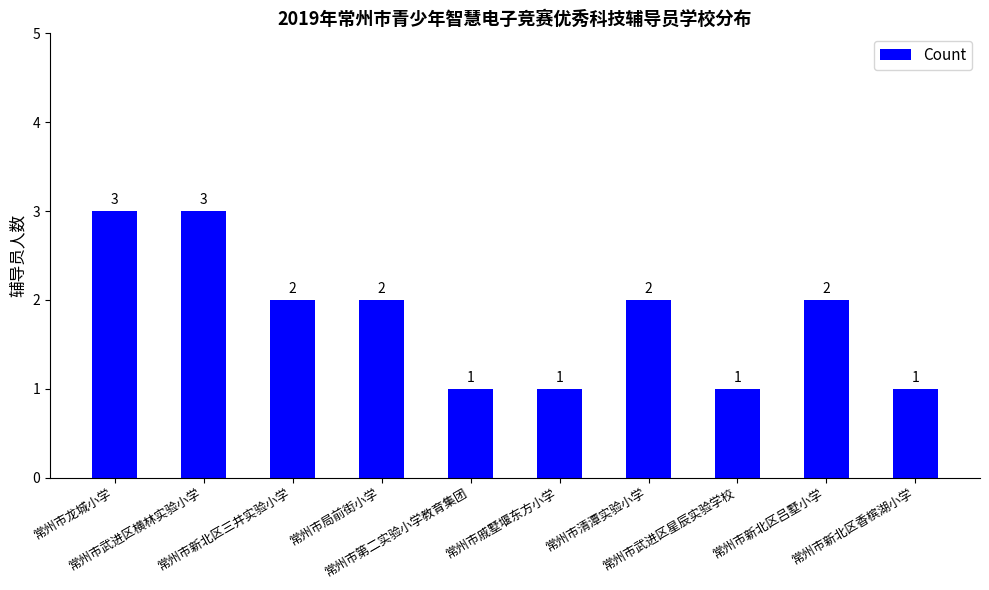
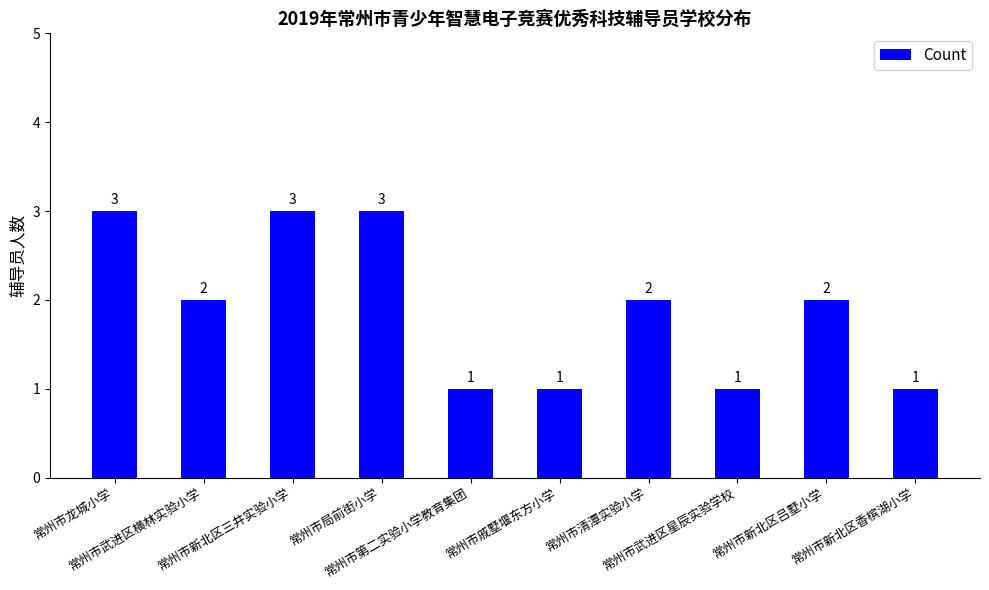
常州市武进区横林实验小学: 3 -> 2
常州市新北区三井实验小学: 2 -> 3
常州市局前街小学: 2 -> 3
